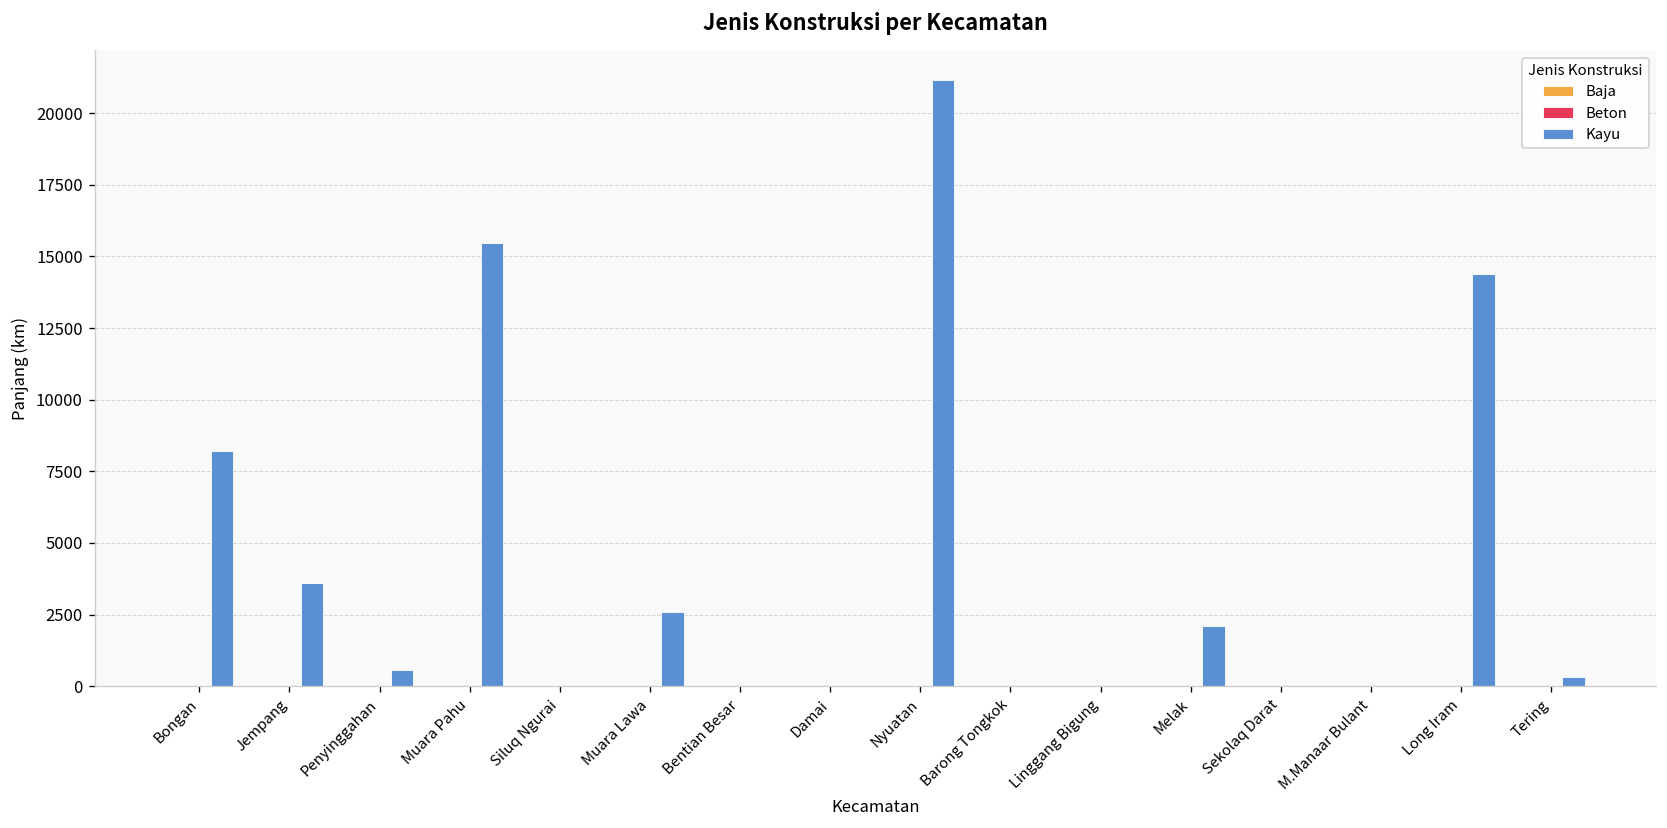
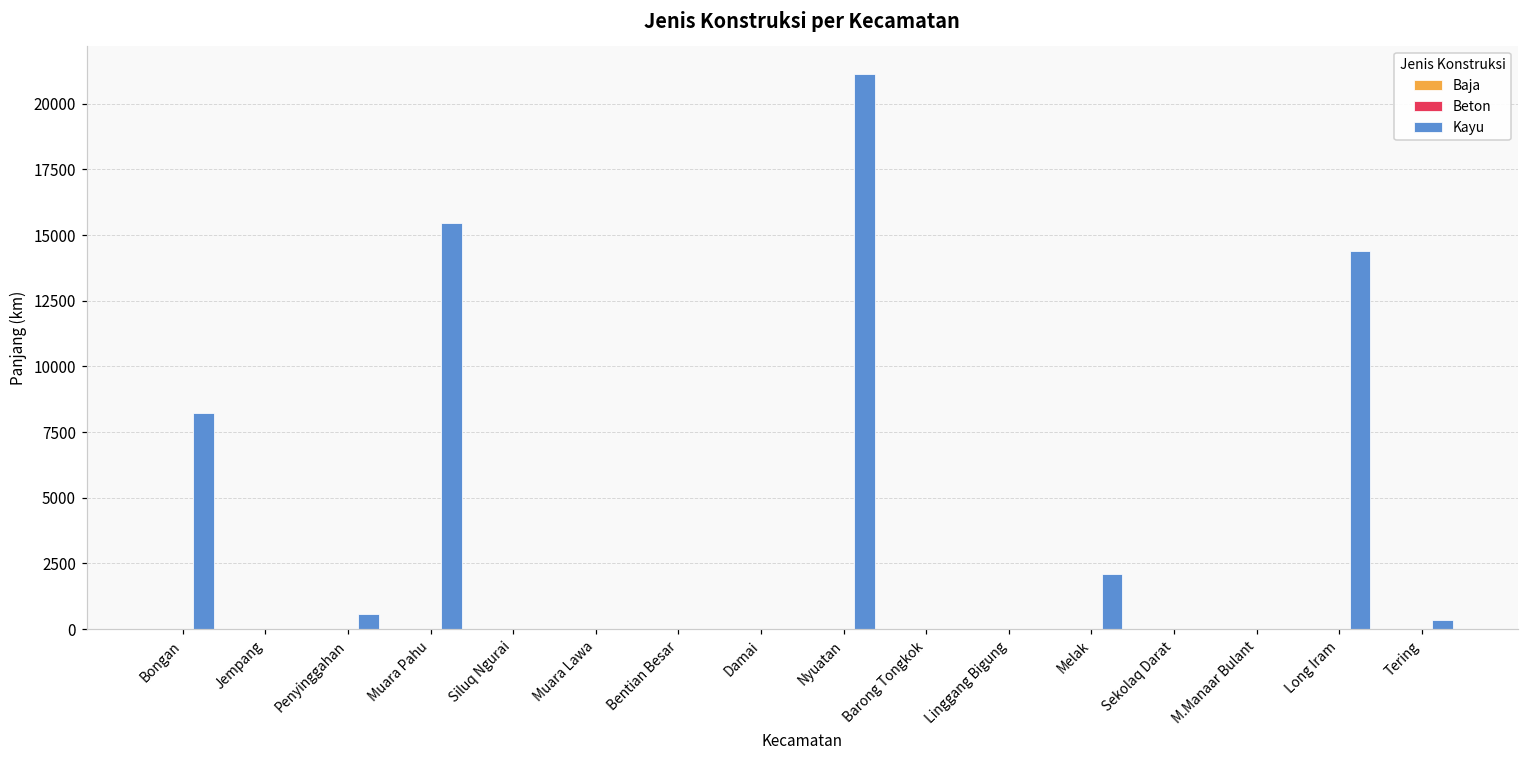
Kayu, Jempang: 3600 -> 0
Kayu, Muara Lawa: 2600 -> 0
